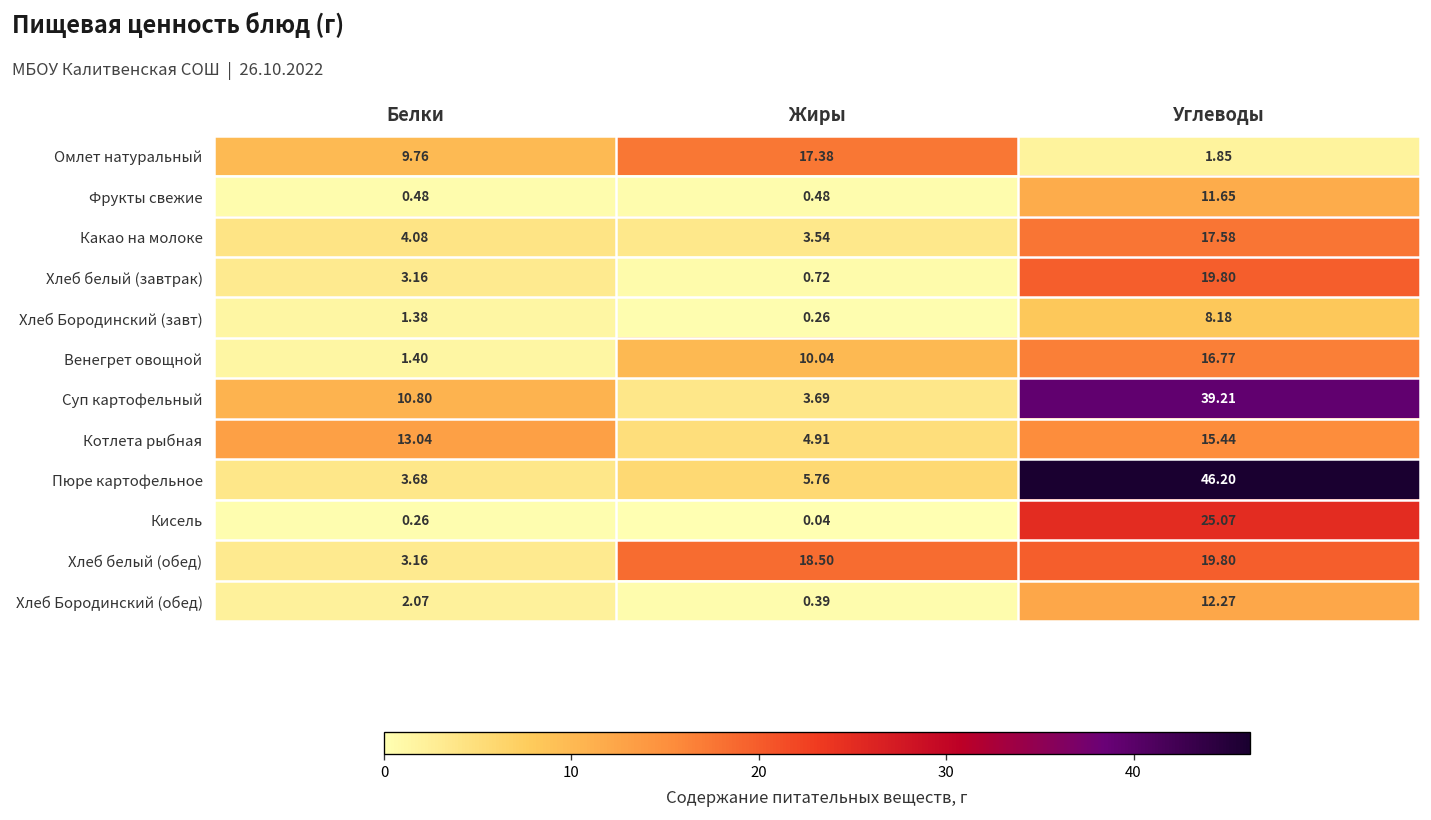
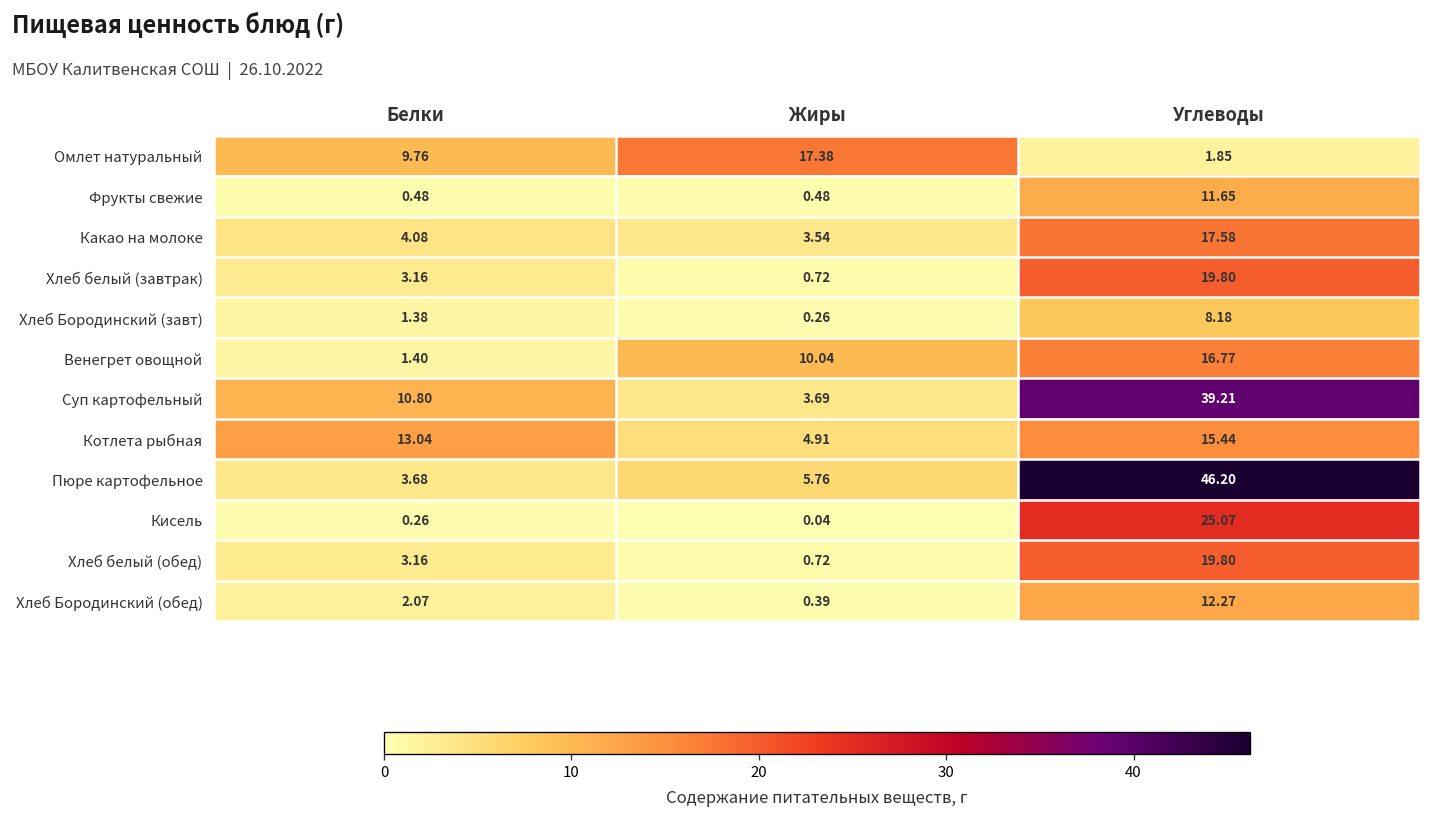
Хлеб белый (обед), Жиры: 18.50 -> 0.72
